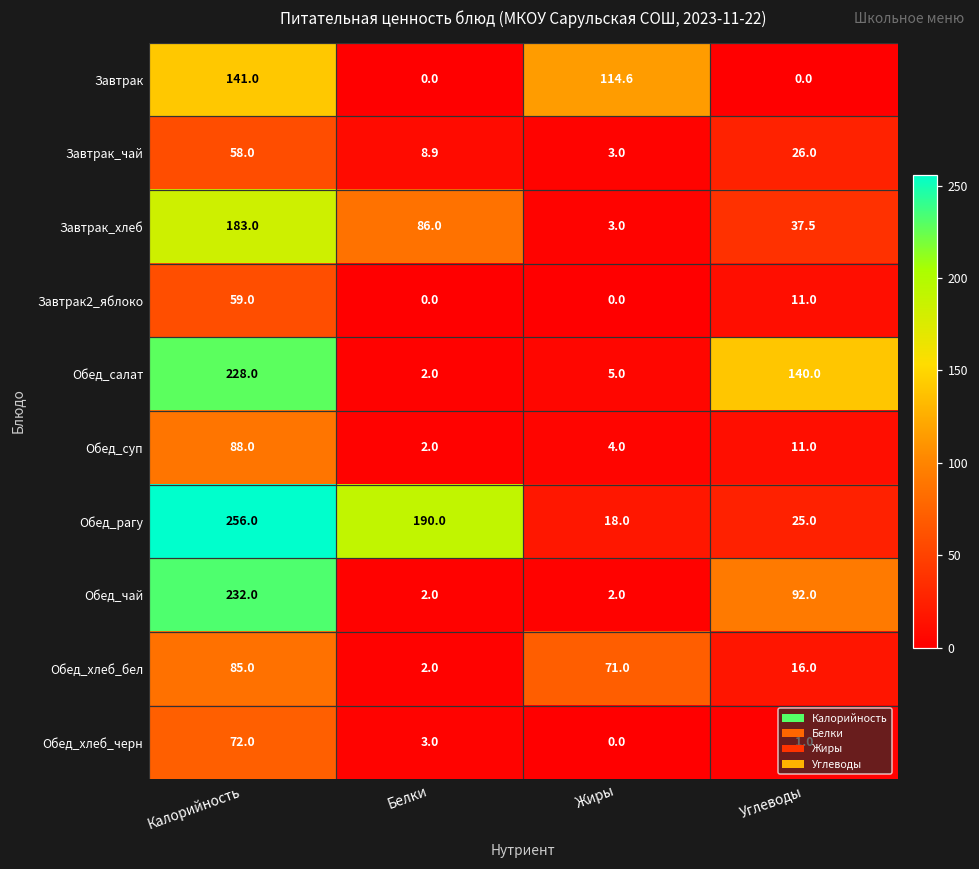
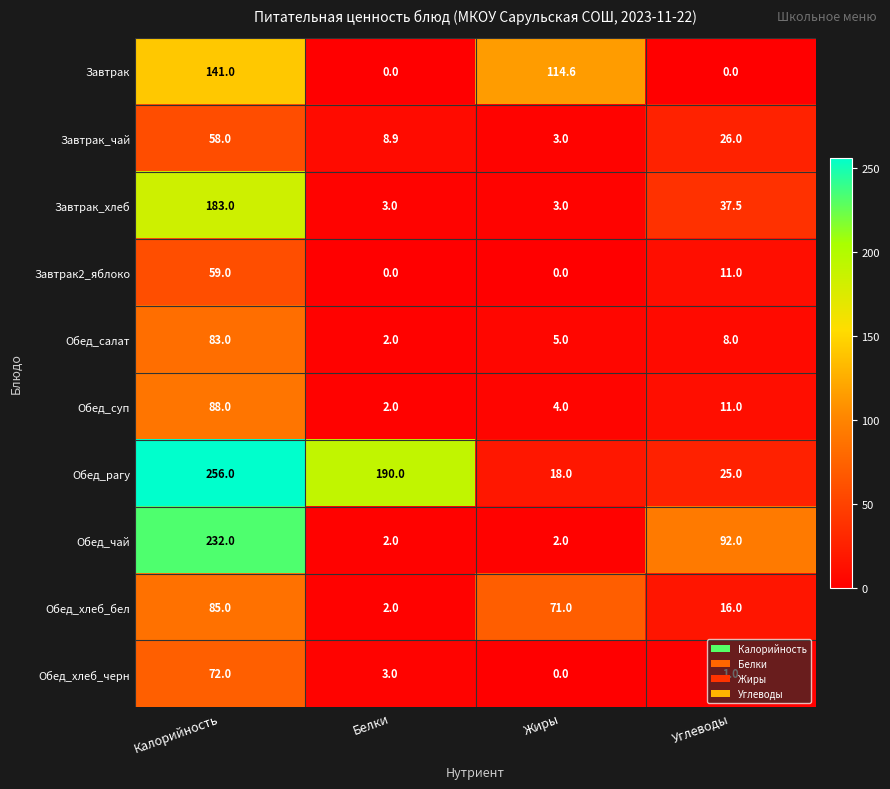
Завтрак_хлеб, Белки: 86.0 -> 3.0
Обед_салат, Калорийность: 228.0 -> 83.0
Обед_салат, Углеводы: 140.0 -> 8.0
